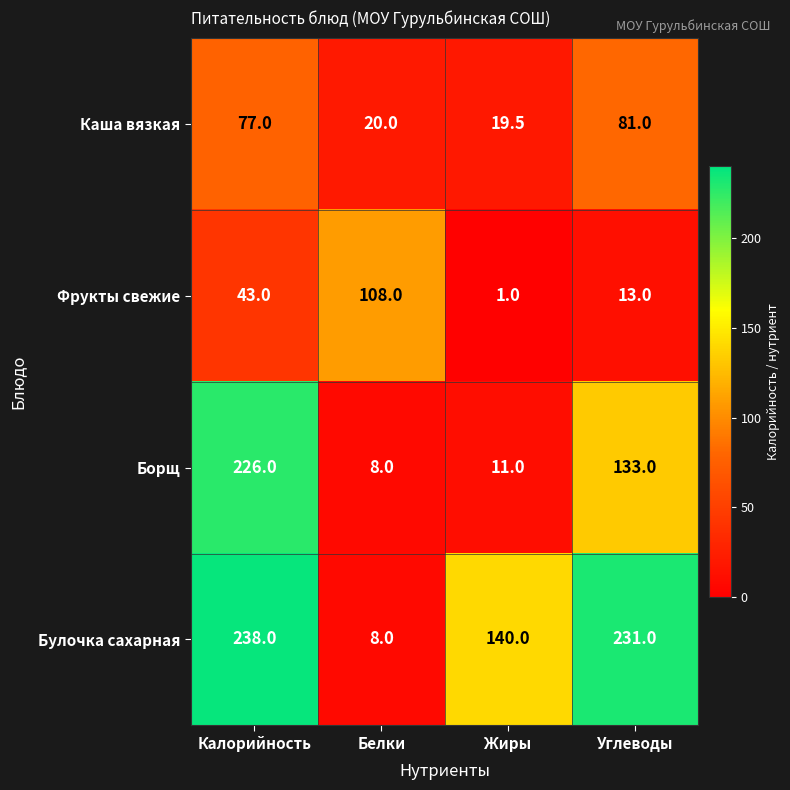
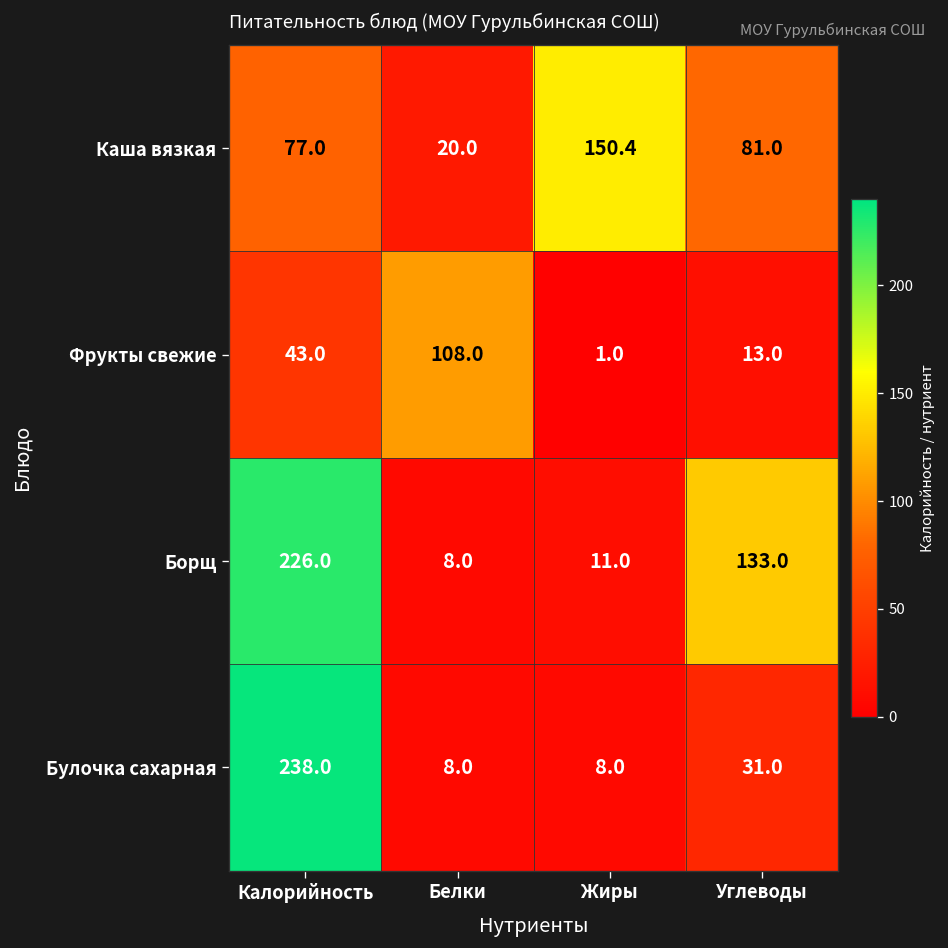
Каша вязкая, Жиры: 19.5 -> 150.4
Булочка сахарная, Жиры: 140.0 -> 8.0
Булочка сахарная, Углеводы: 231.0 -> 31.0
